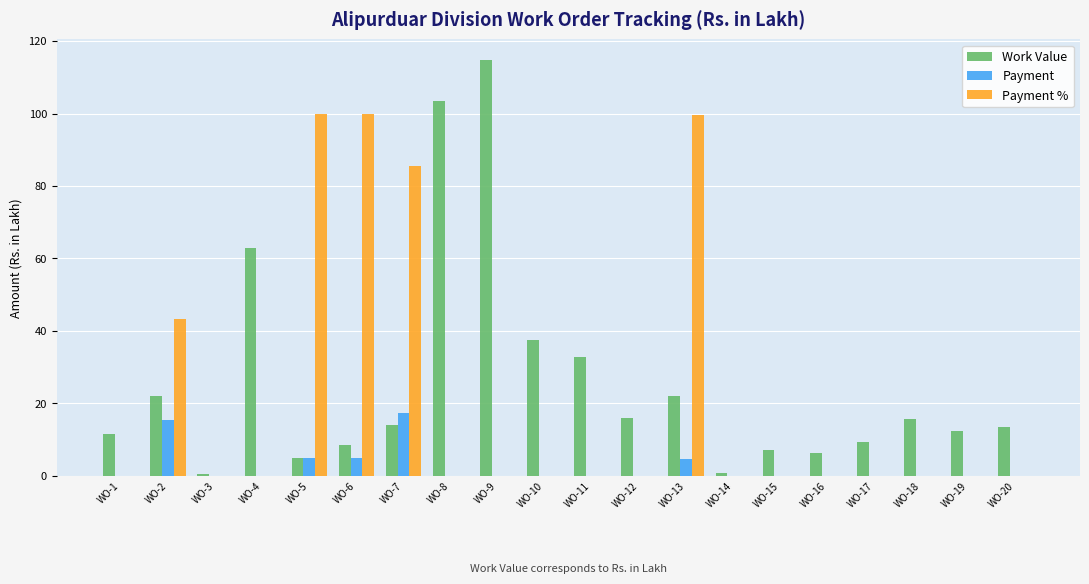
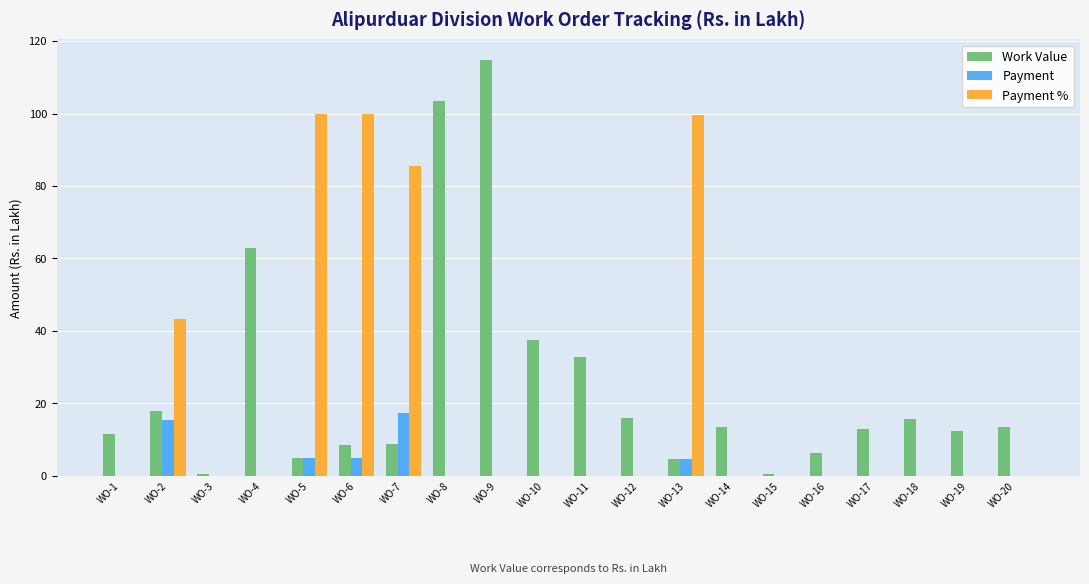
Work Value, WO-2: 22 -> 18
Work Value, WO-7: 14 -> 9
Work Value, WO-13: 22 -> 5
Work Value, WO-14: 1 -> 13
Work Value, WO-15: 7 -> 1
Work Value, WO-17: 9 -> 13
